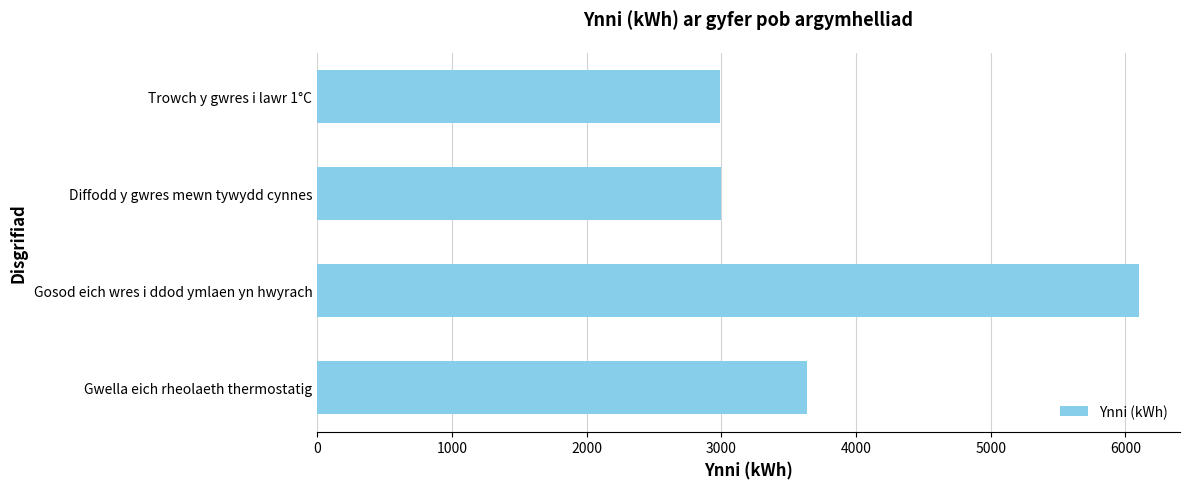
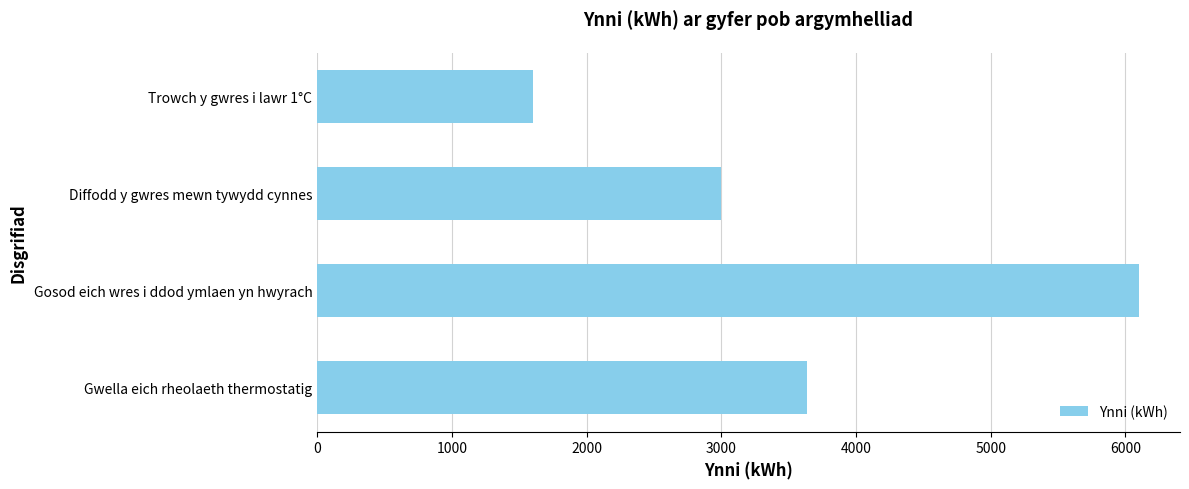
Trowch y gwres i lawr 1°C: 2990 -> 1600
